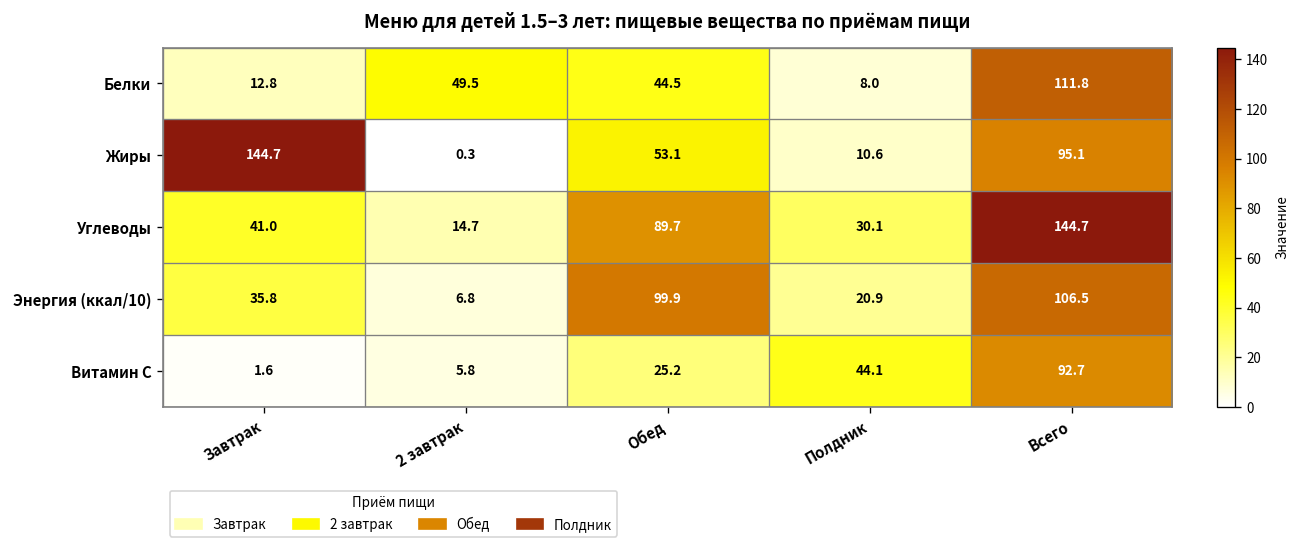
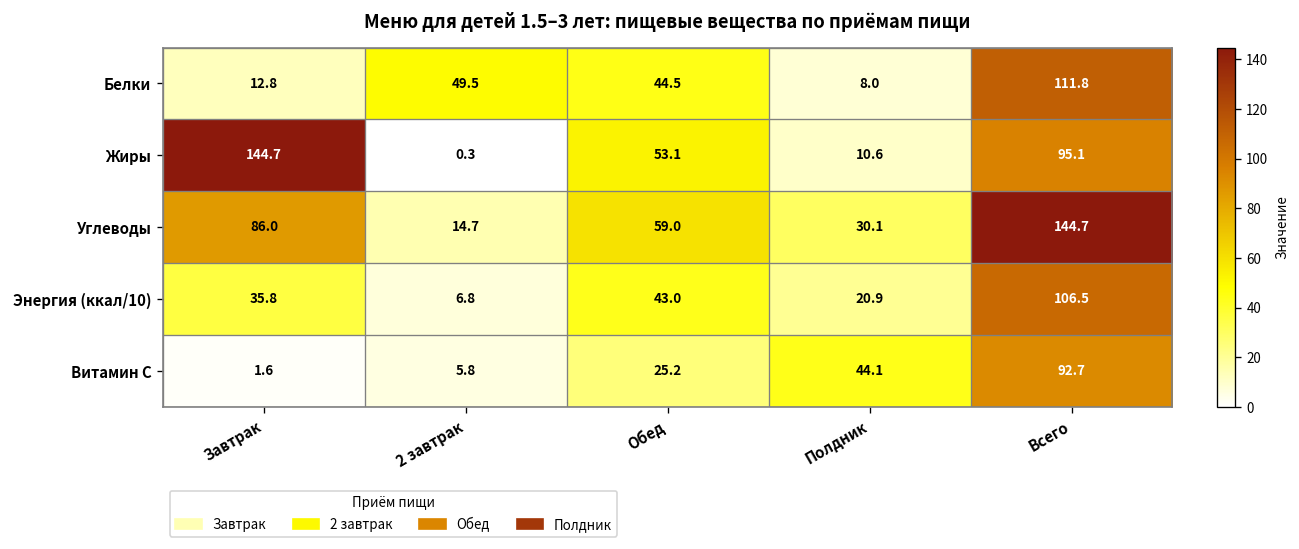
Углеводы, Завтрак: 41.0 -> 86.0
Углеводы, Обед: 89.7 -> 59.0
Энергия (ккал/10), Обед: 99.9 -> 43.0
